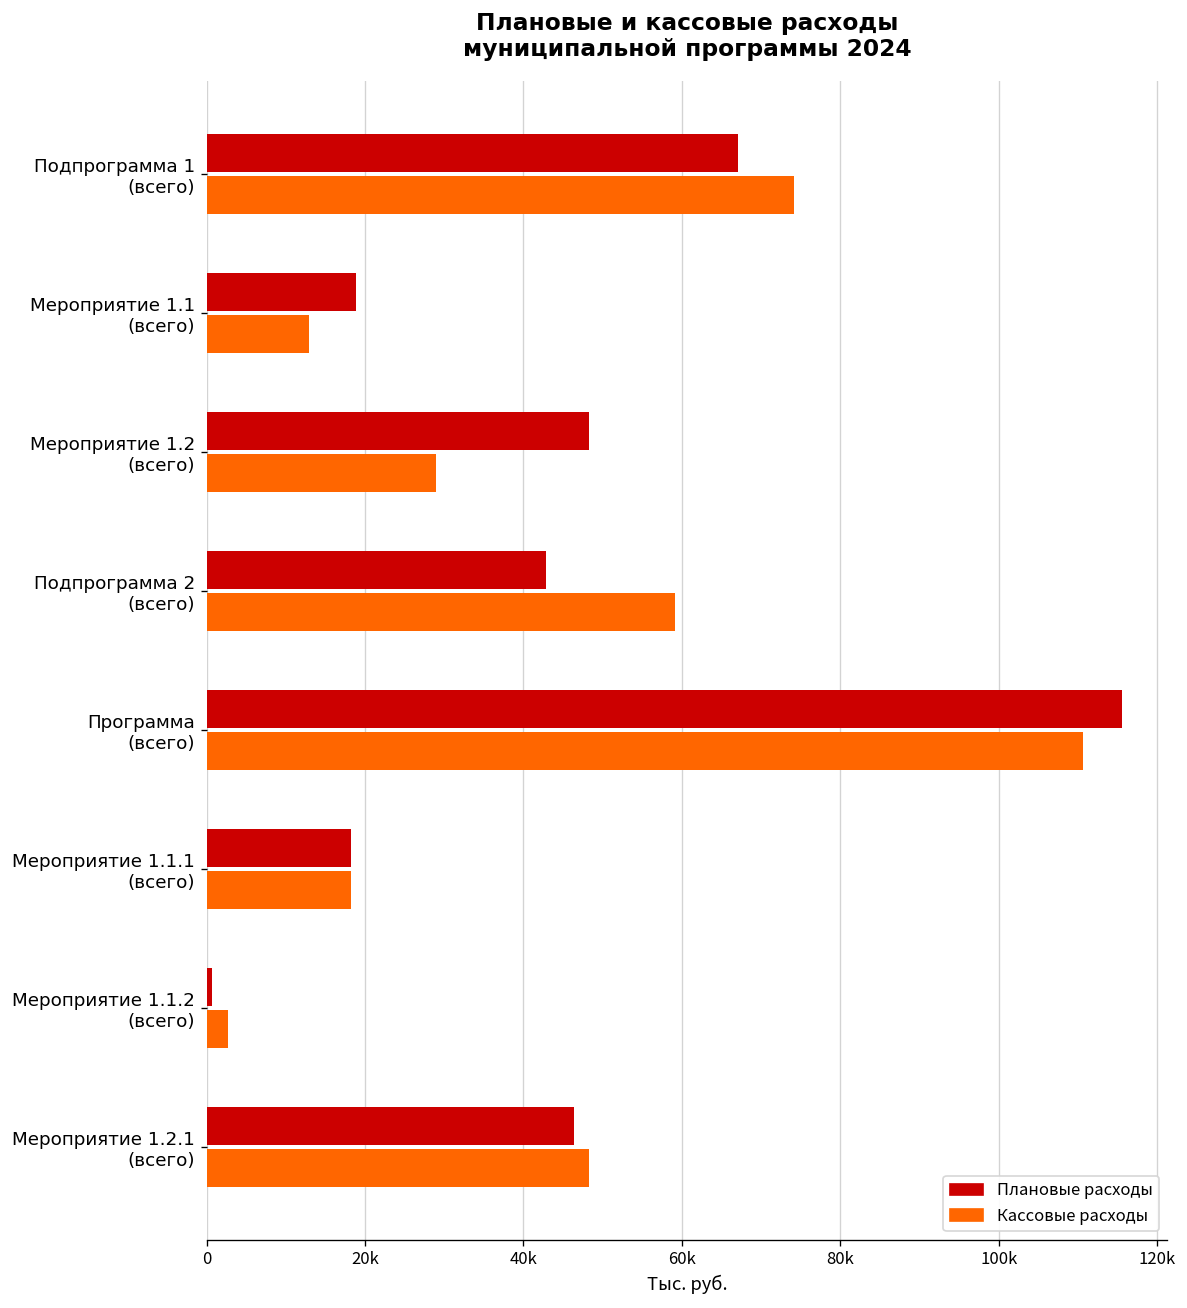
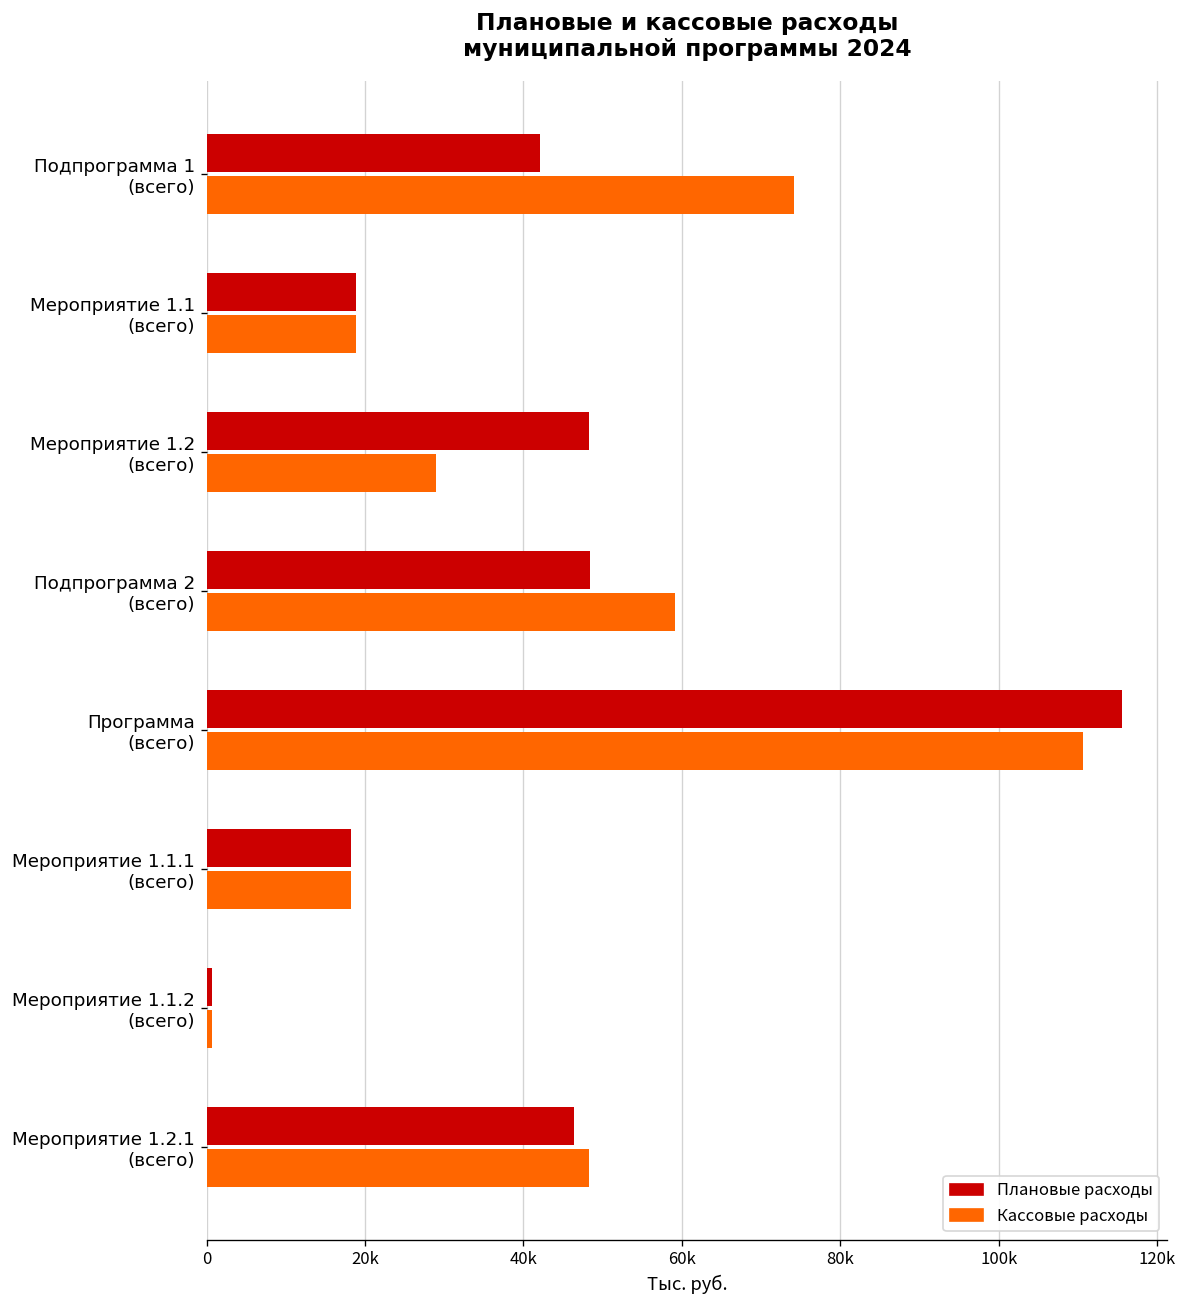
Плановые расходы, Подпрограмма 1 (всего): 67000 -> 42000
Кассовые расходы, Мероприятие 1.1 (всего): 13000 -> 19000
Плановые расходы, Подпрограмма 2 (всего): 43000 -> 48000
Кассовые расходы, Мероприятие 1.1.2 (всего): 3000 -> 1000
